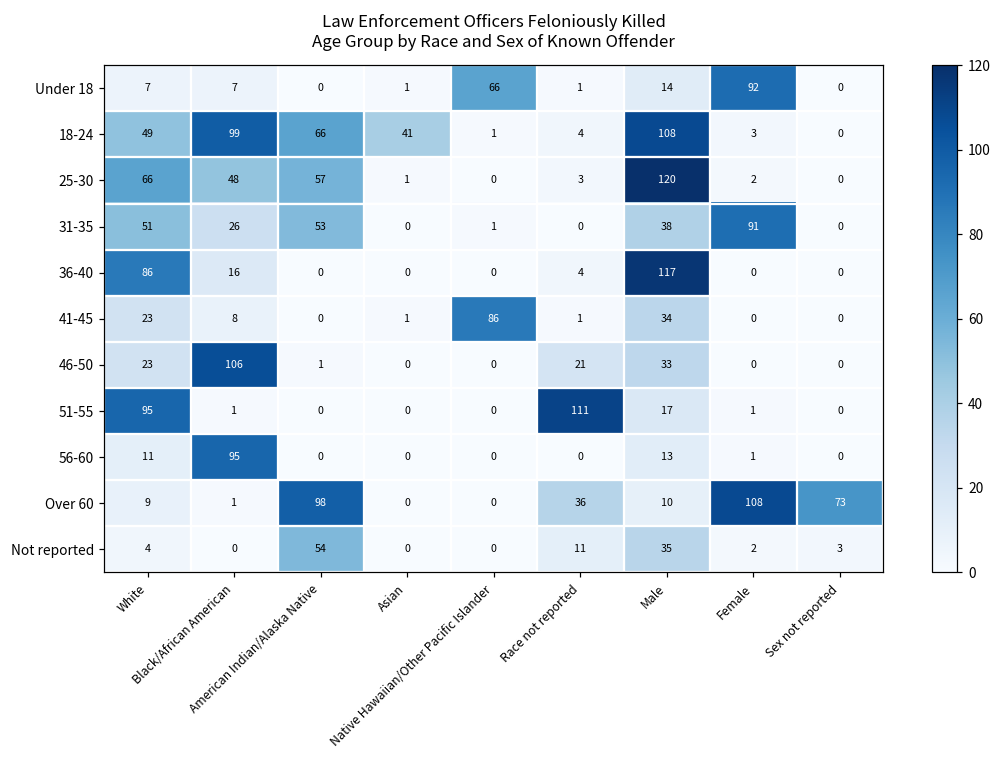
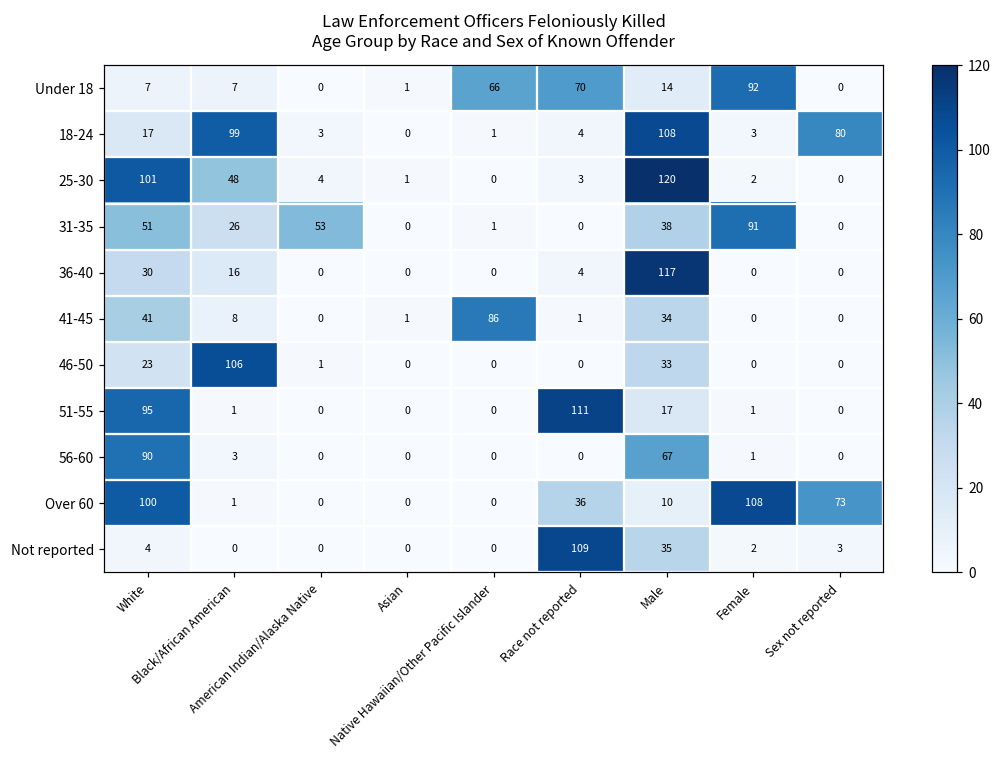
Under 18, Race not reported: 1 -> 70
18-24, White: 49 -> 17
18-24, American Indian/Alaska Native: 66 -> 3
18-24, Asian: 41 -> 0
18-24, Sex not reported: 0 -> 80
25-30, White: 66 -> 101
25-30, American Indian/Alaska Native: 57 -> 4
36-40, White: 86 -> 30
41-45, White: 23 -> 41
46-50, Race not reported: 21 -> 0
56-60, White: 11 -> 90
56-60, Black/African American: 95 -> 3
56-60, Male: 13 -> 67
Over 60, White: 9 -> 100
Over 60, American Indian/Alaska Native: 98 -> 0
Not reported, American Indian/Alaska Native: 54 -> 0
Not reported, Race not reported: 11 -> 109
